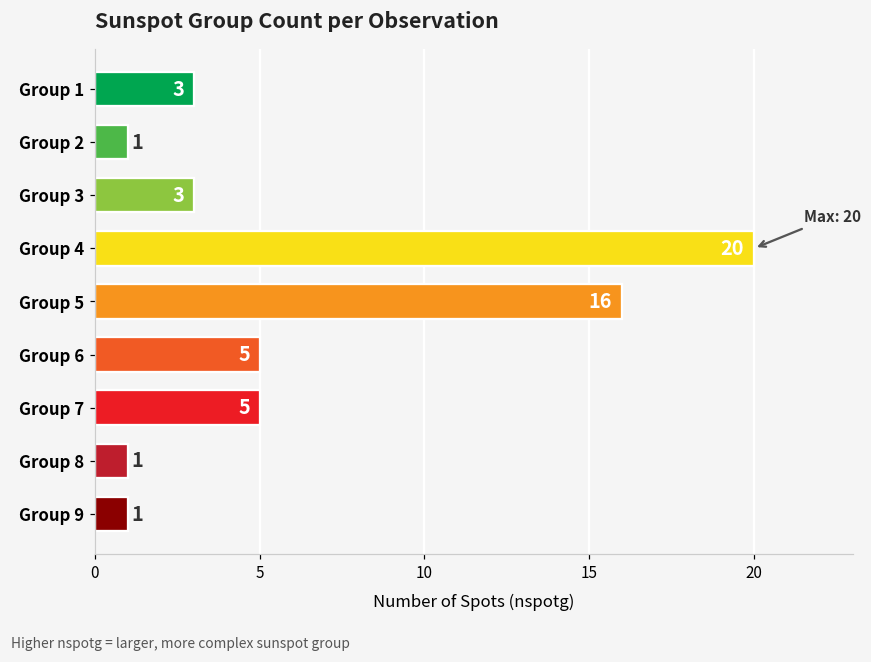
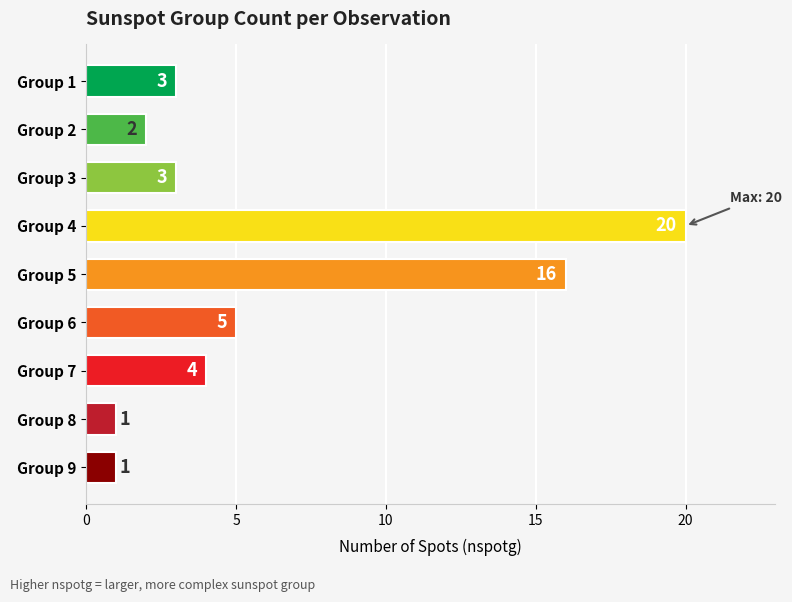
Group 2: 1 -> 2
Group 7: 5 -> 4
